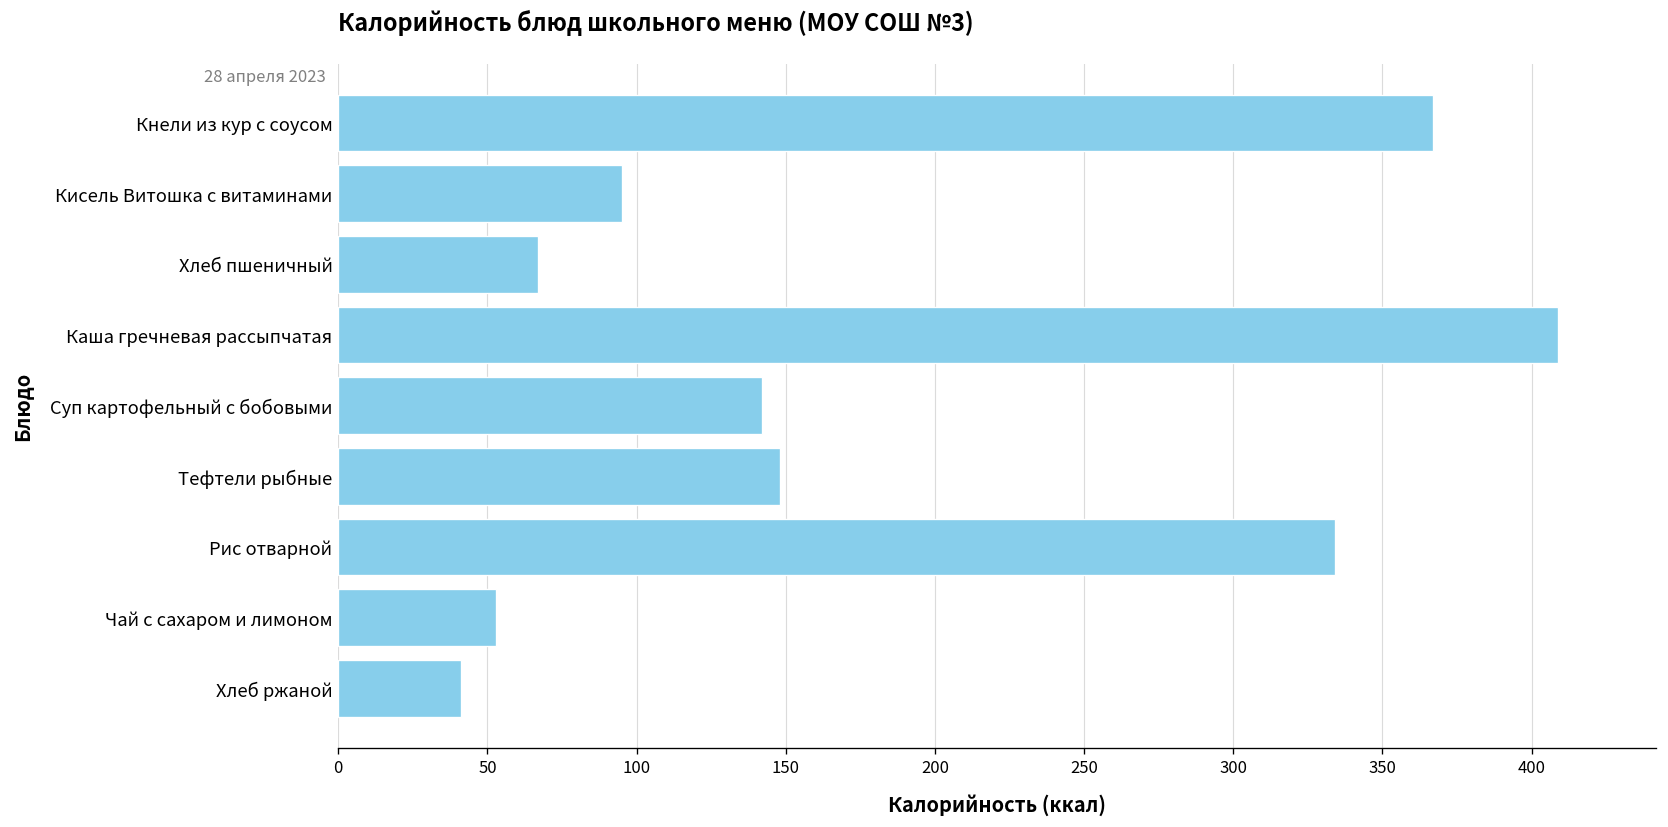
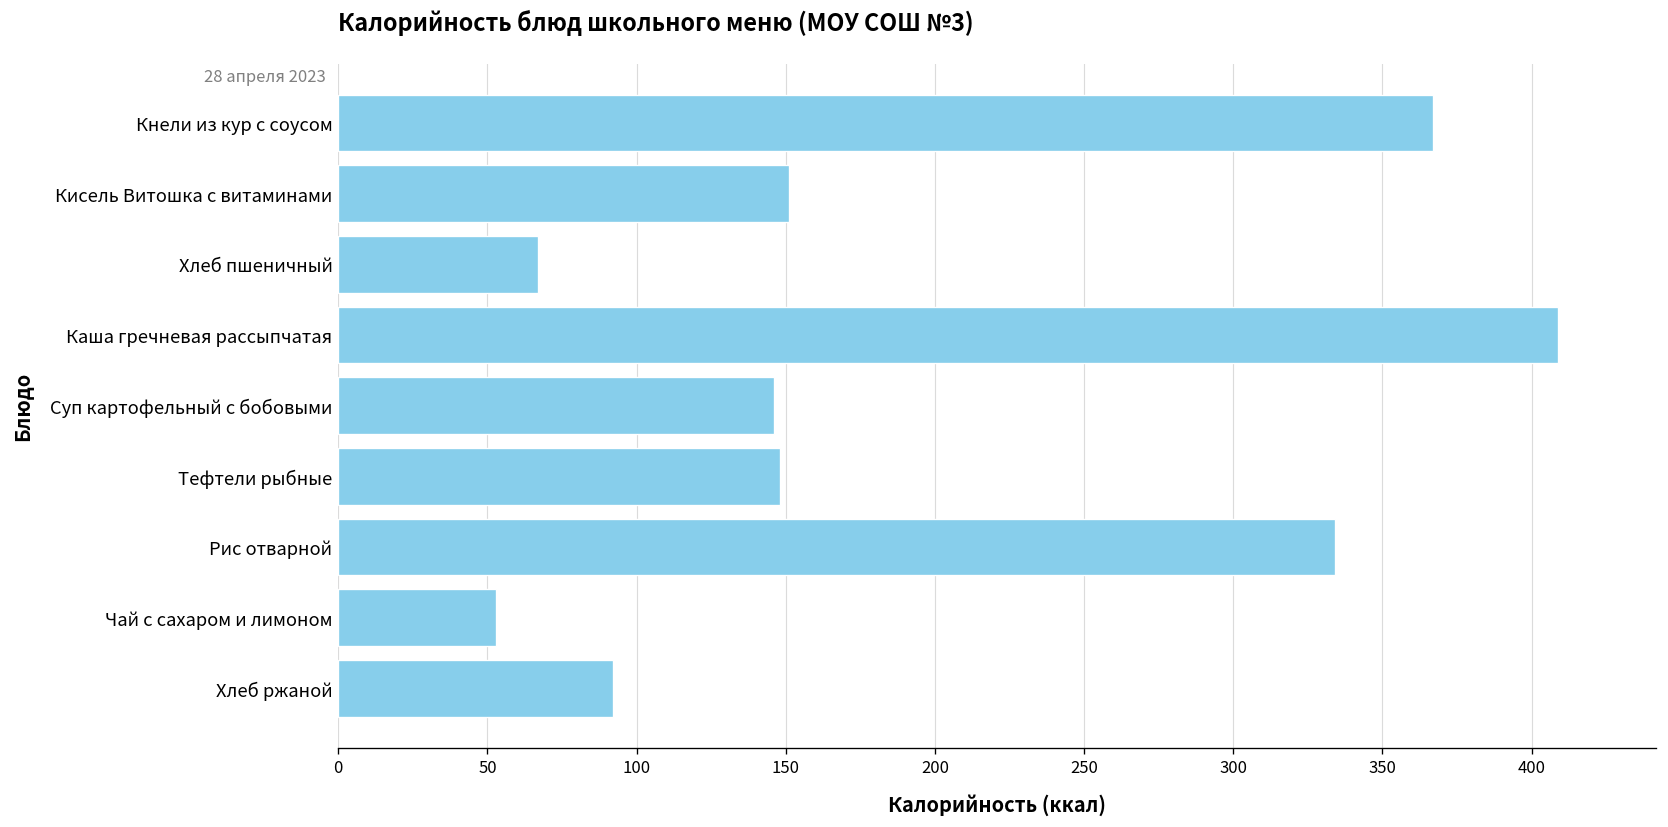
Кисель Витошка с витаминами: 95 -> 151
Суп картофельный с бобовыми: 142 -> 146
Хлеб ржаной: 41 -> 92
